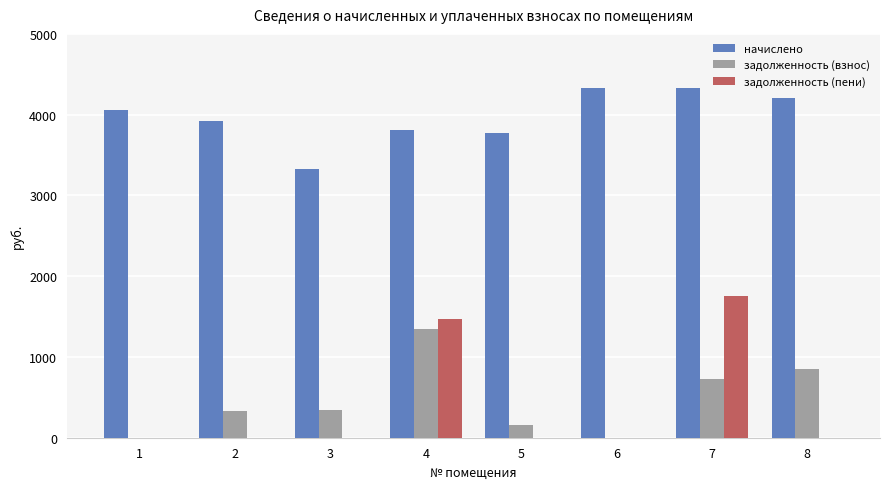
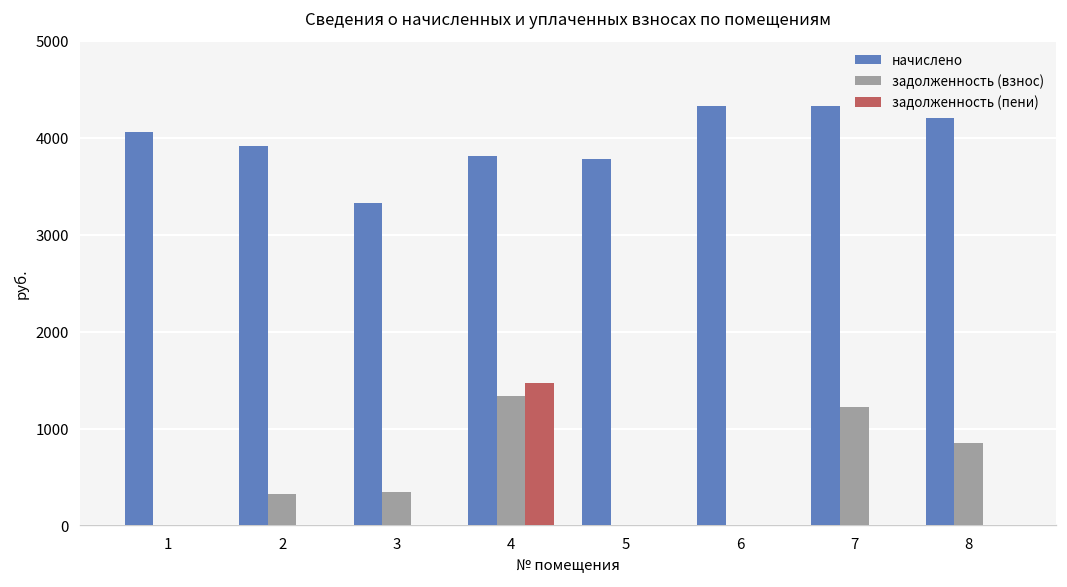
задолженность (взнос), 5: 200 -> 0
задолженность (взнос), 7: 700 -> 1200
задолженность (пени), 7: 1800 -> 0
